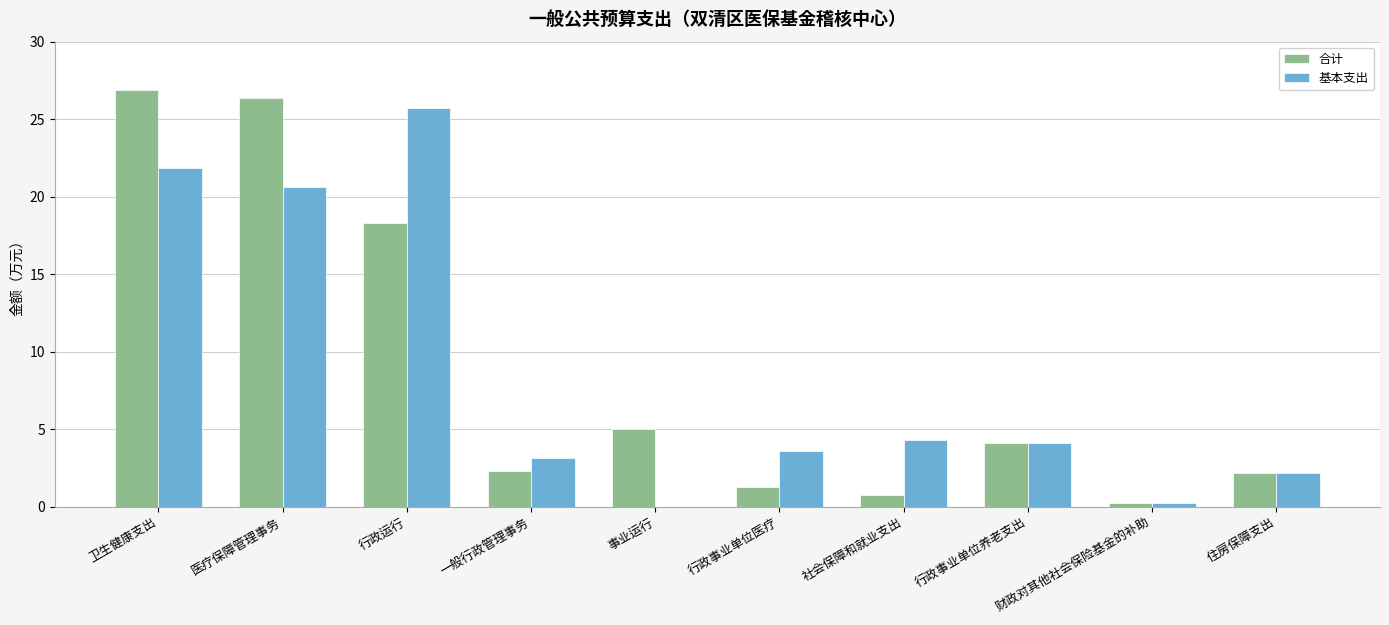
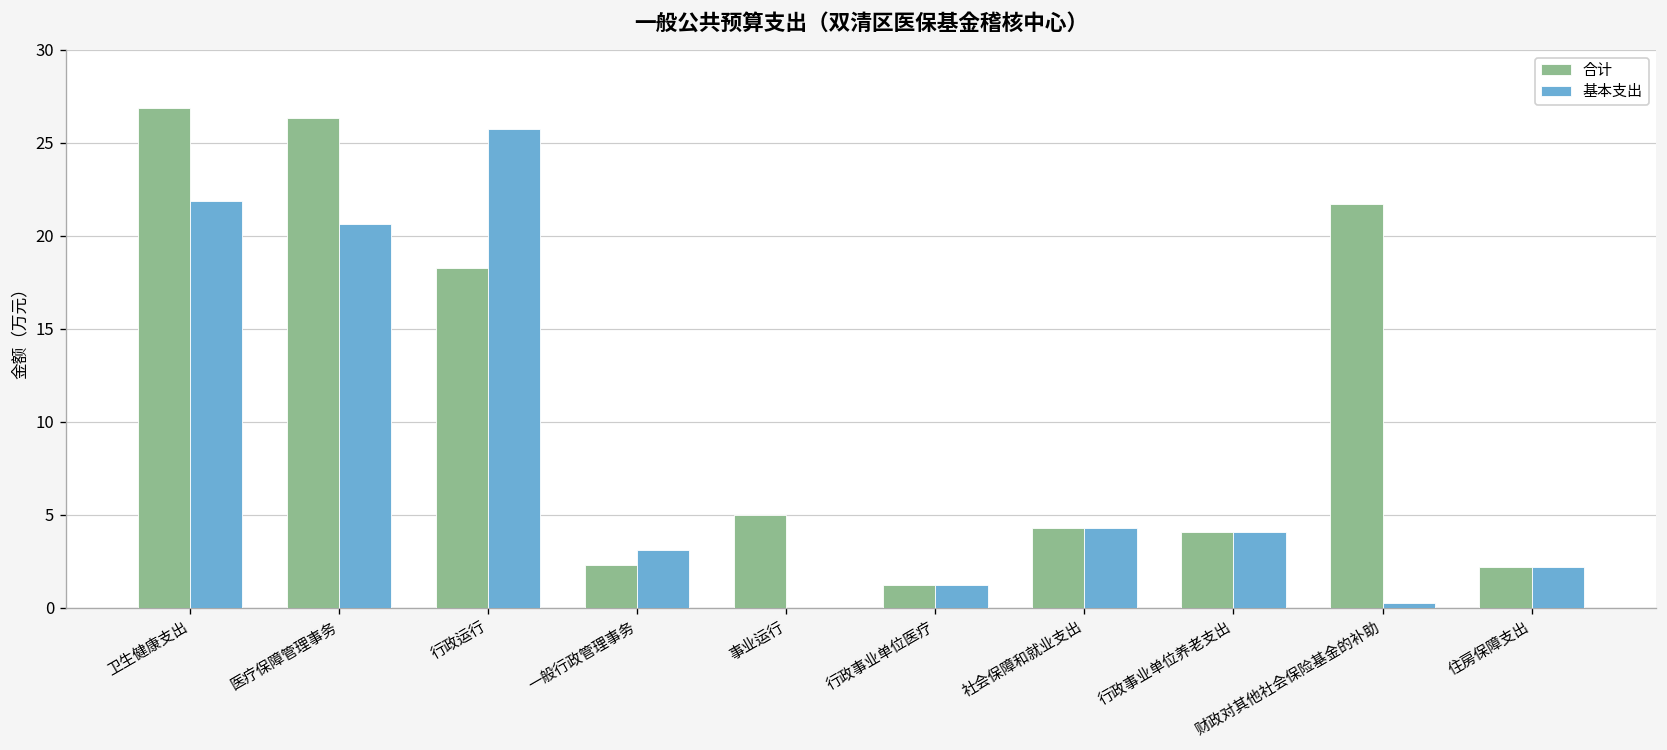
基本支出, 行政事业单位医疗: 3.6 -> 1.2
合计, 社会保障和就业支出: 0.8 -> 4.3
合计, 财政对其他社会保险基金的补助: 0.2 -> 21.7
